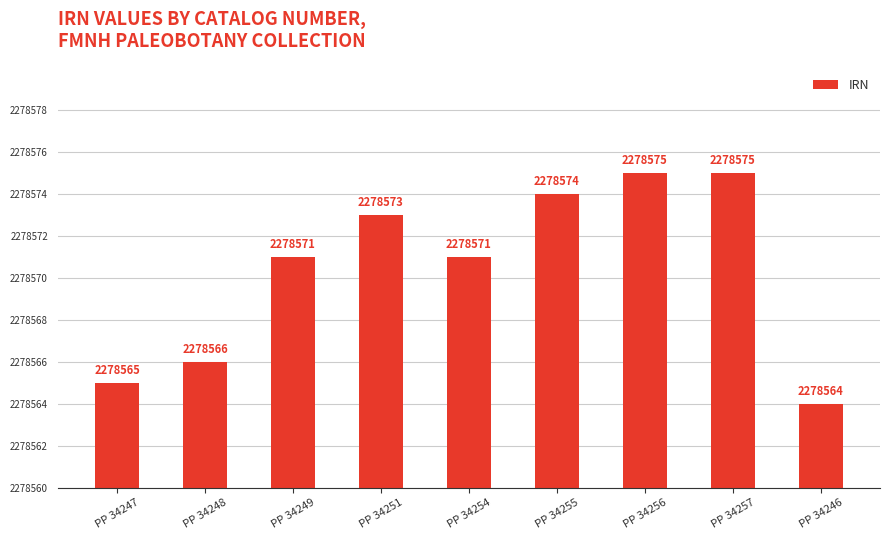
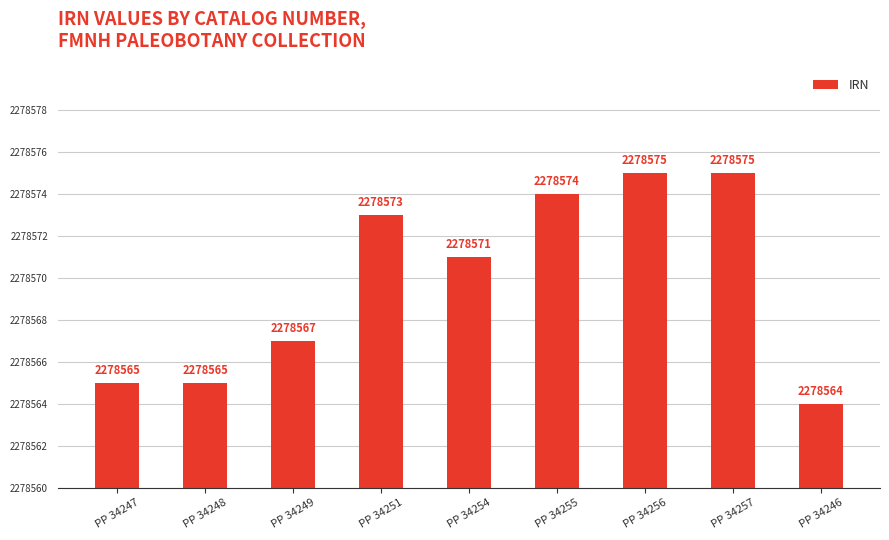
PP 34248: 2278566 -> 2278565
PP 34249: 2278571 -> 2278567
